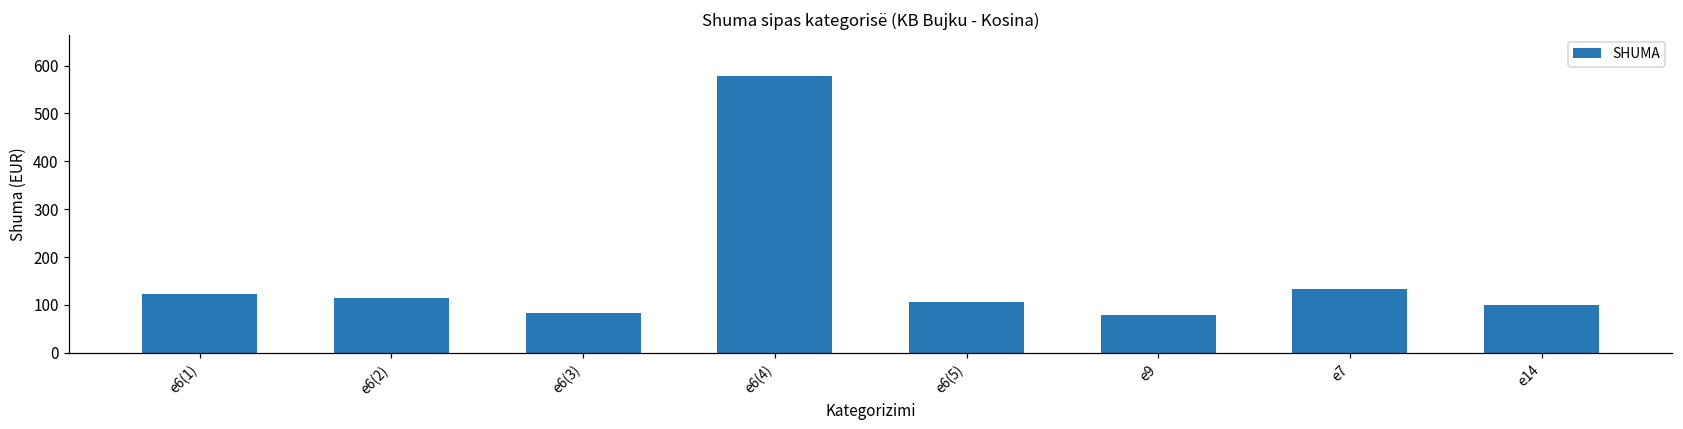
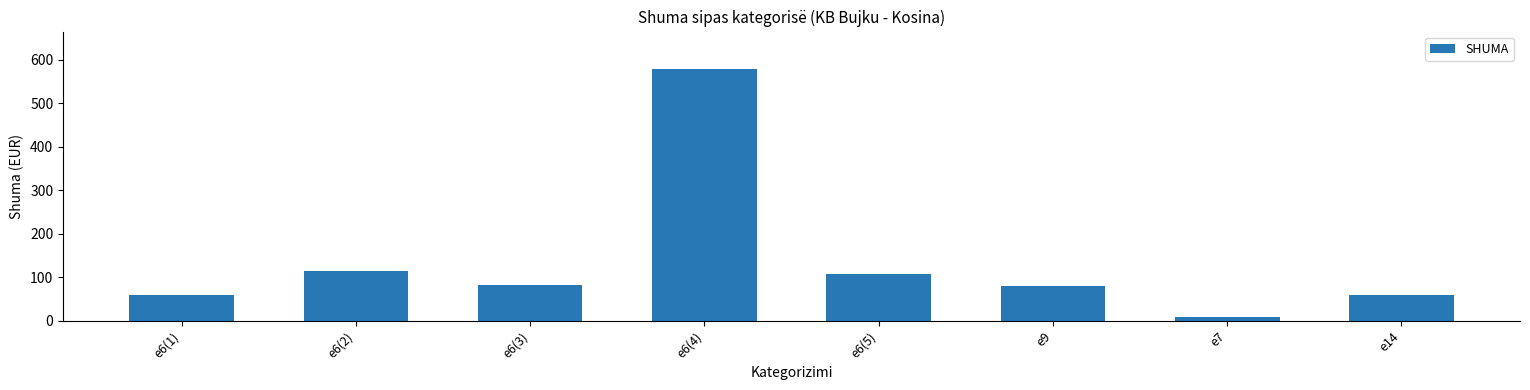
e6(1): 120 -> 60
e7: 130 -> 10
e14: 100 -> 60
